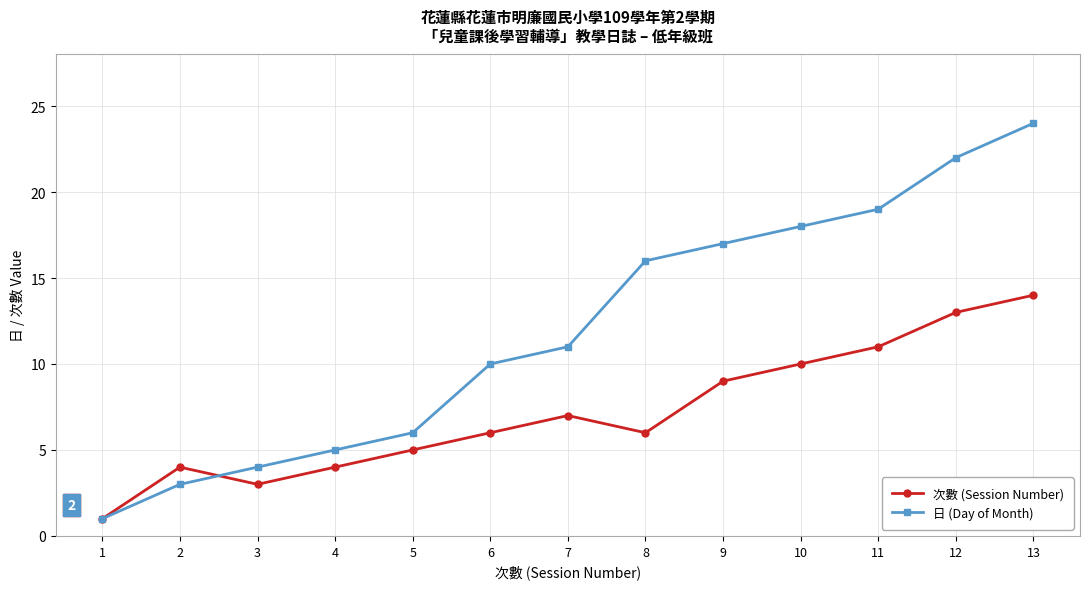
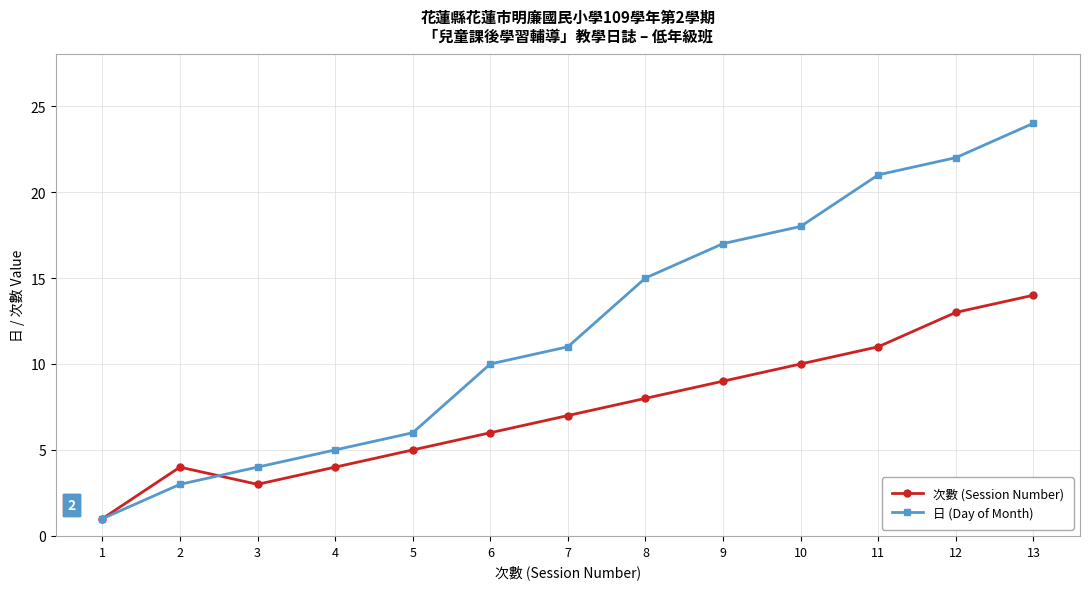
次數 (Session Number), 8: 6 -> 8
日 (Day of Month), 8: 16 -> 15
日 (Day of Month), 11: 19 -> 21
